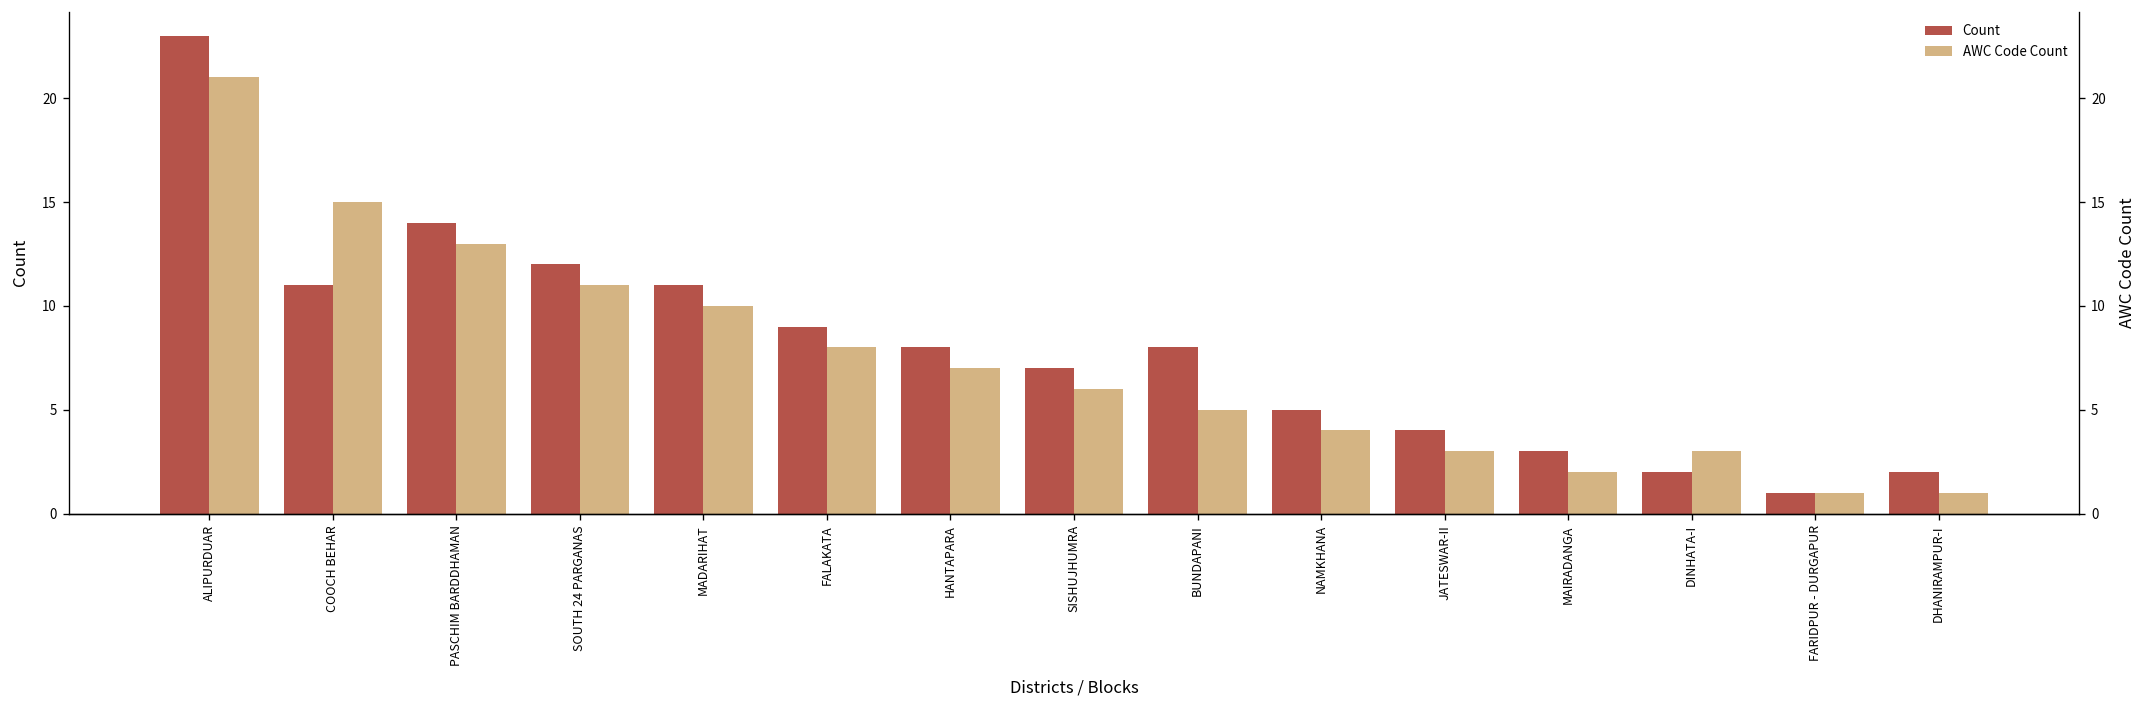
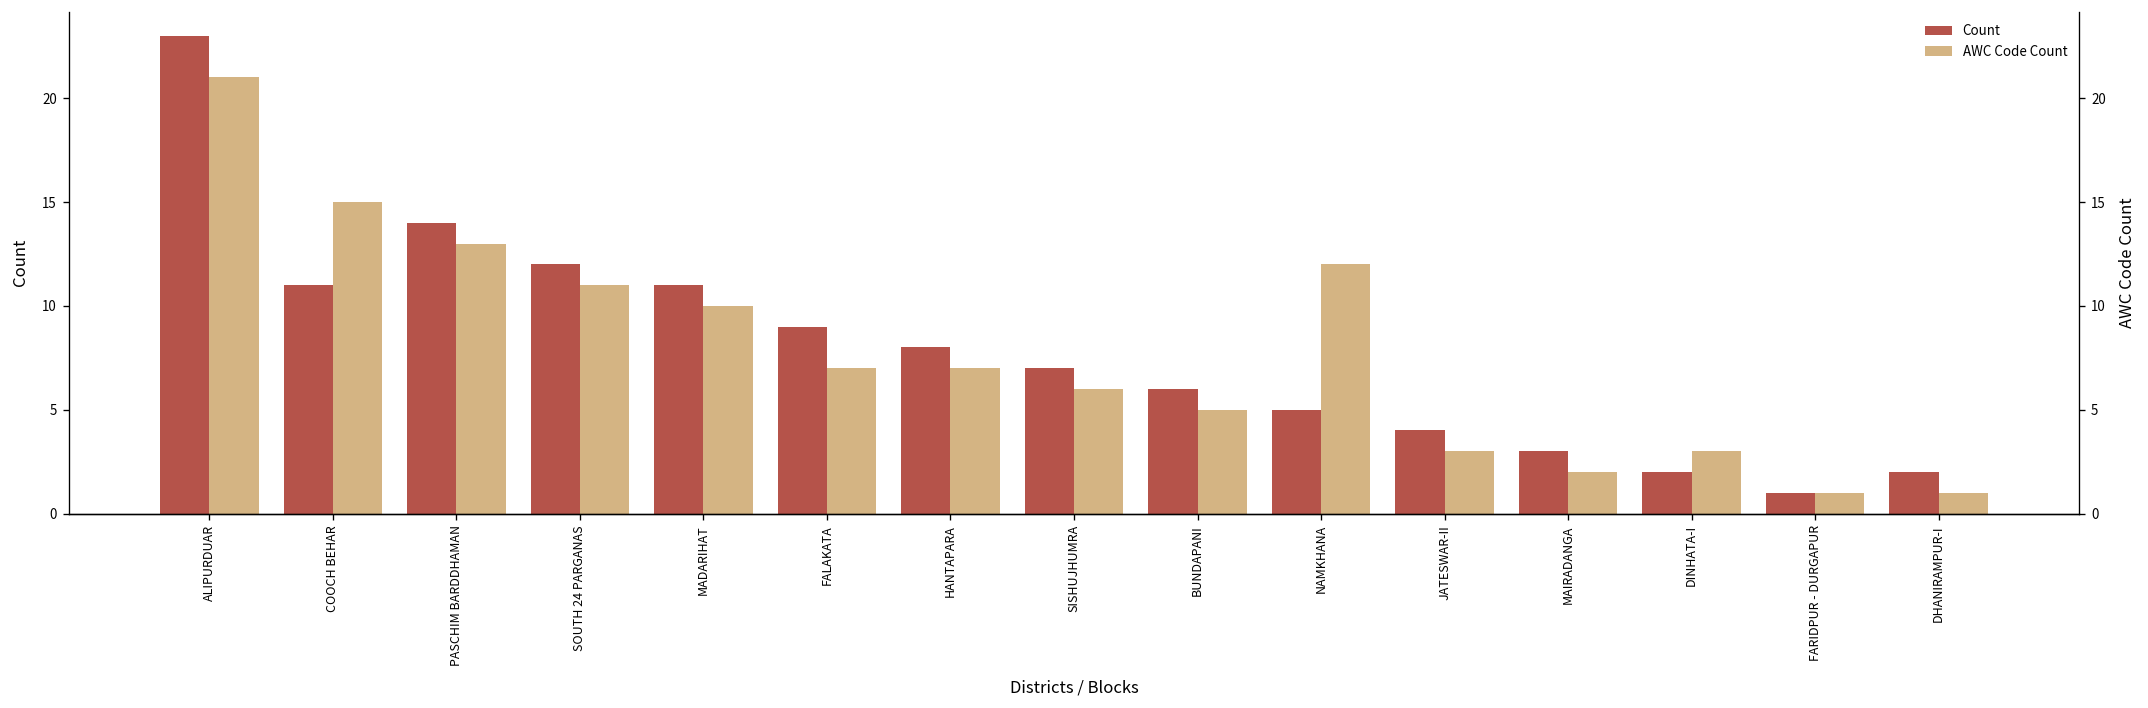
AWC Code Count, FALAKATA: 8 -> 7
Count, BUNDAPANI: 8 -> 6
AWC Code Count, NAMKHANA: 4 -> 12
